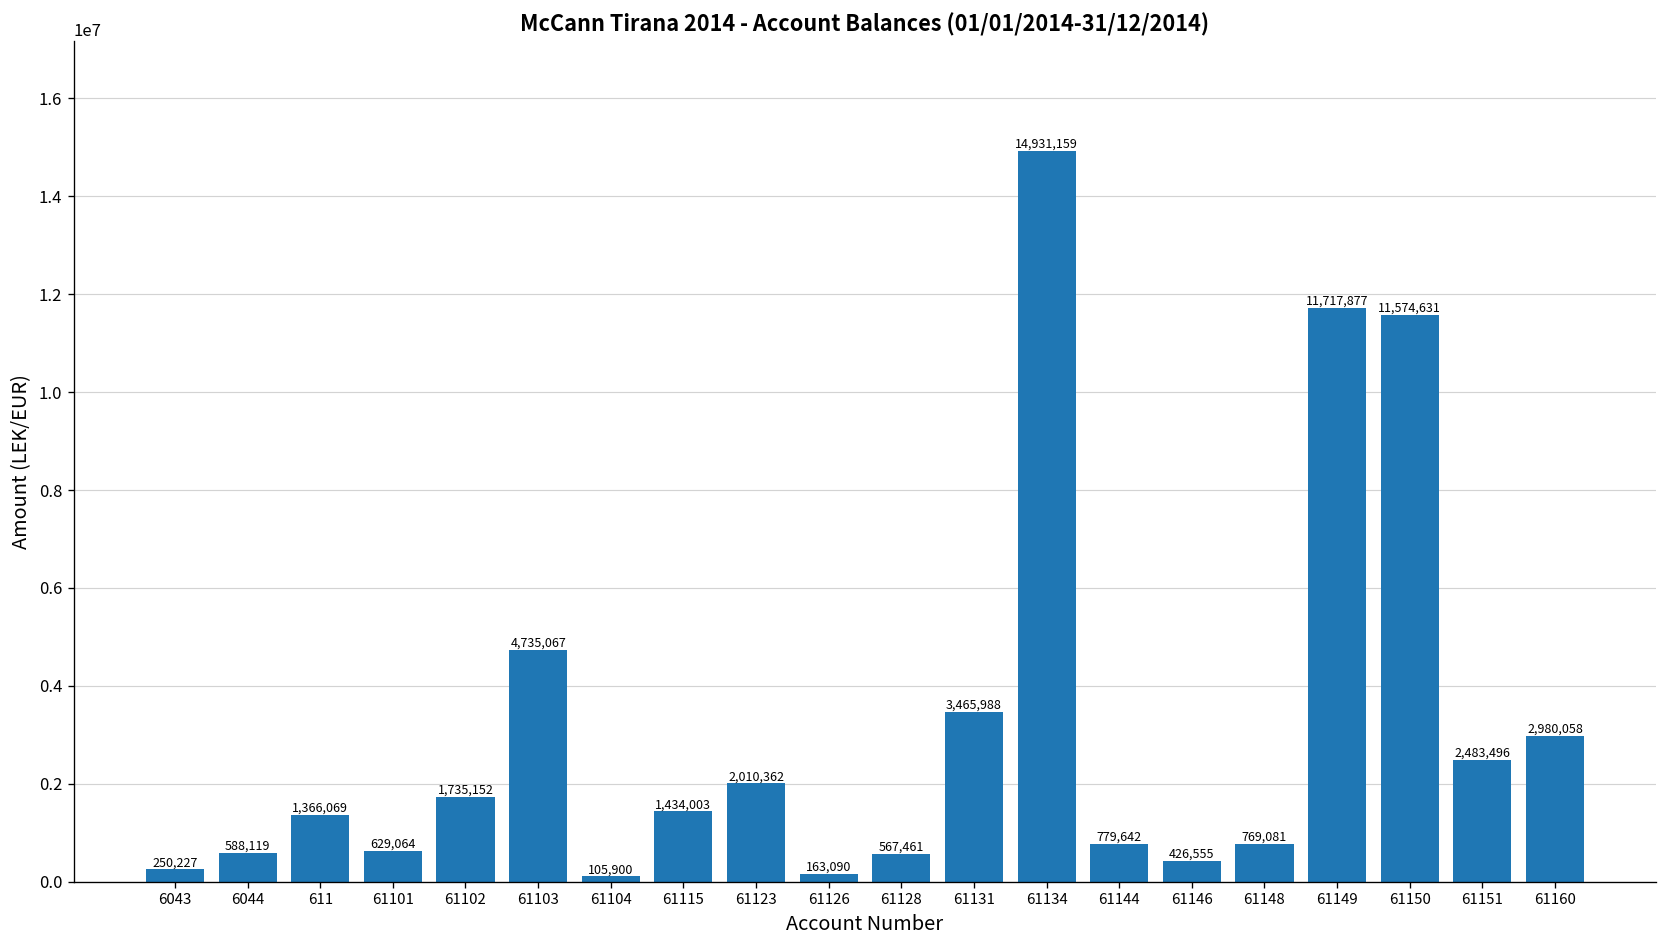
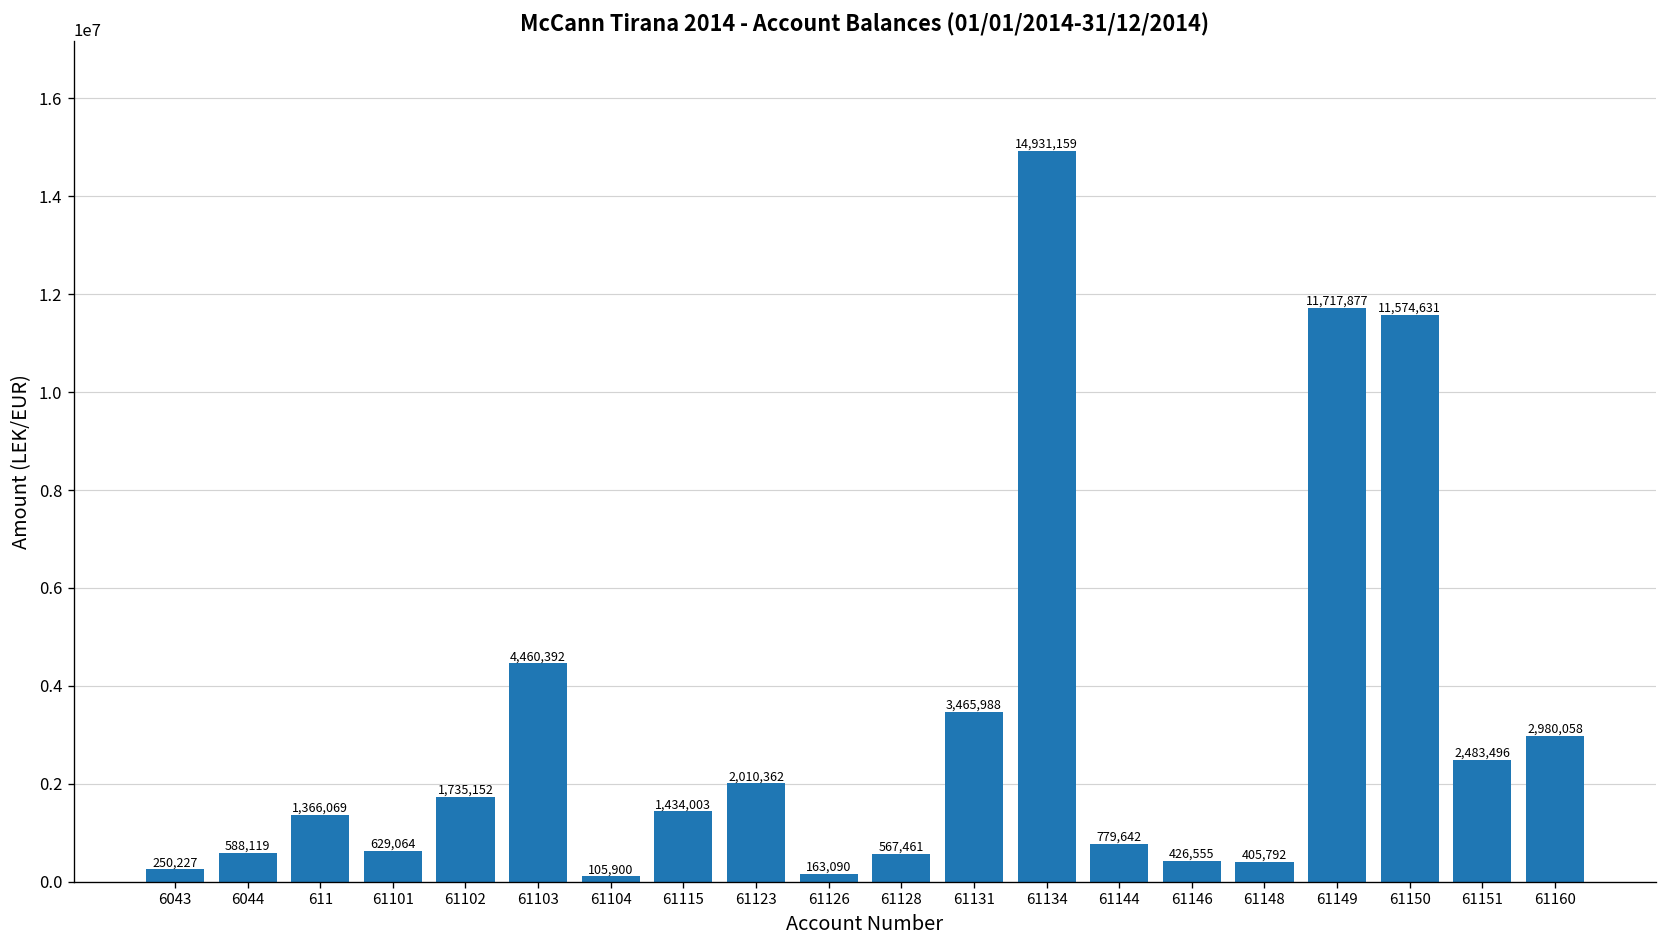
61103: 4,735,067 -> 4,460,392
61148: 769,081 -> 405,792
